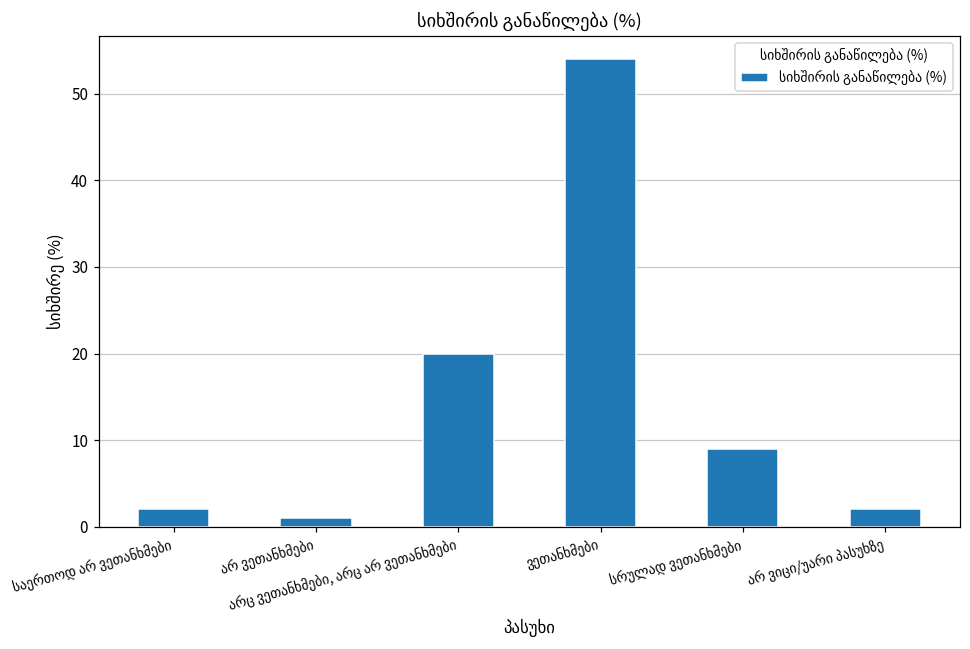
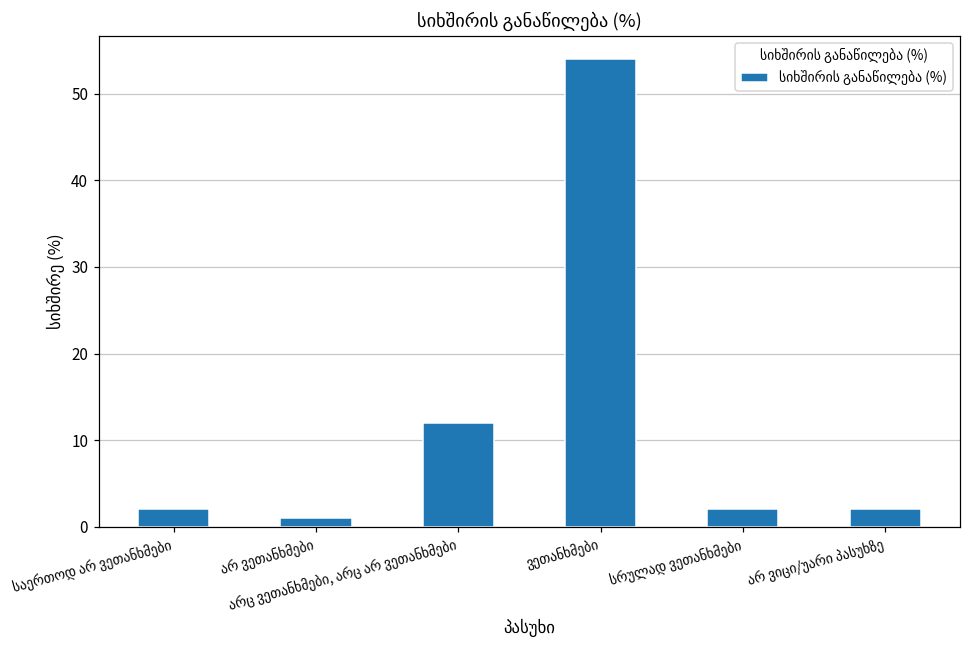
არც ვეთანხმები, არც არ ვეთანხმები: 20 -> 12
სრულად ვეთანხმები: 9 -> 2
